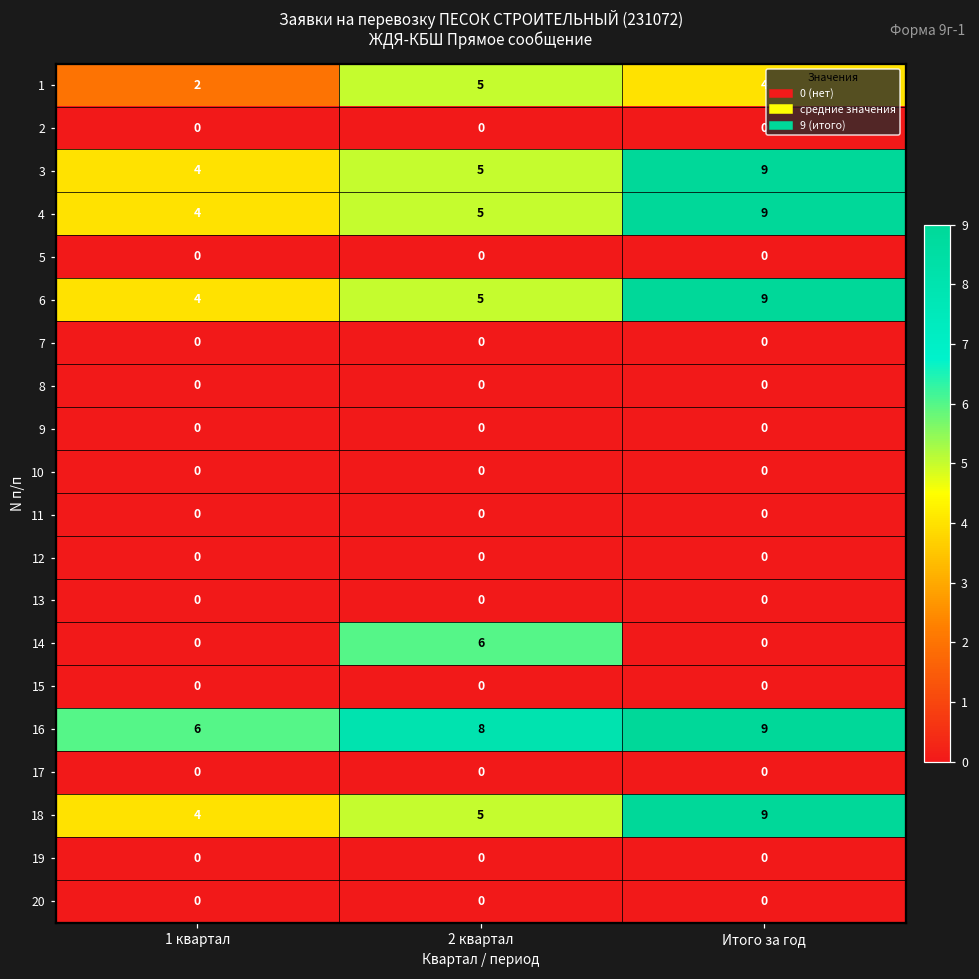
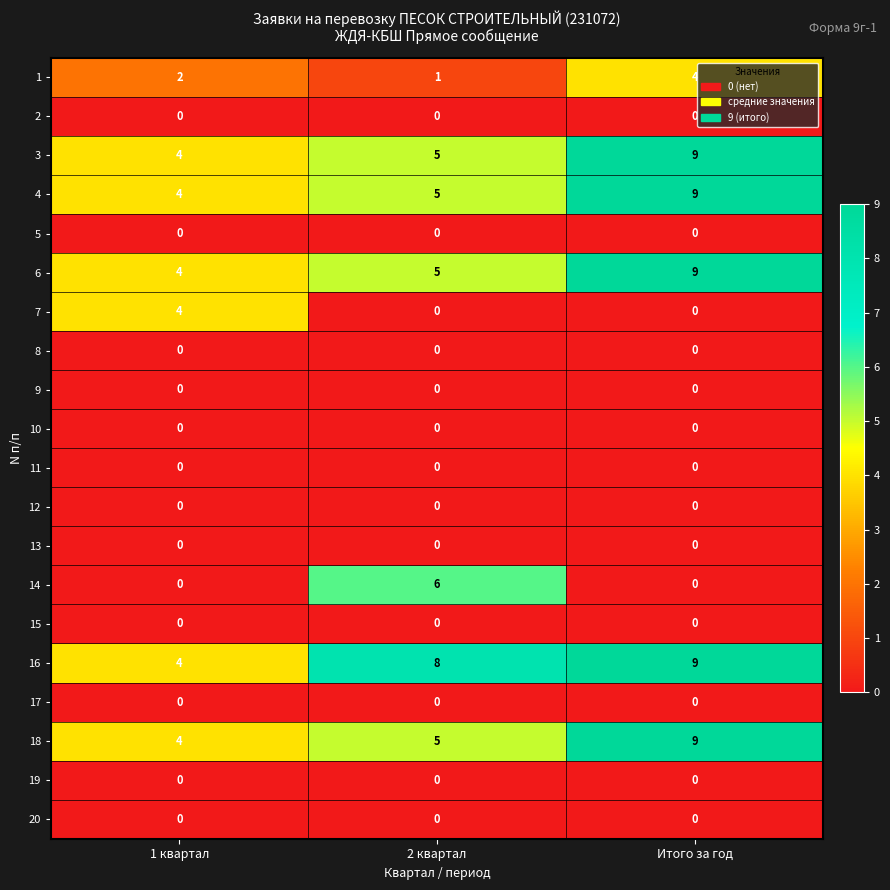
1, 2 квартал: 5 -> 1
7, 1 квартал: 0 -> 4
16, 1 квартал: 6 -> 4
